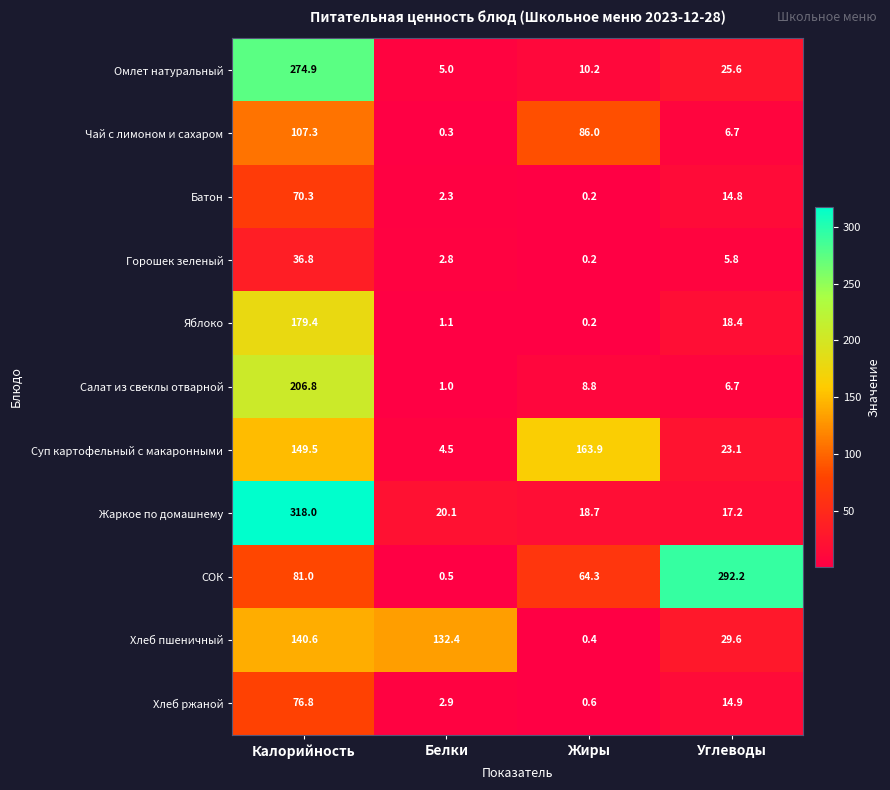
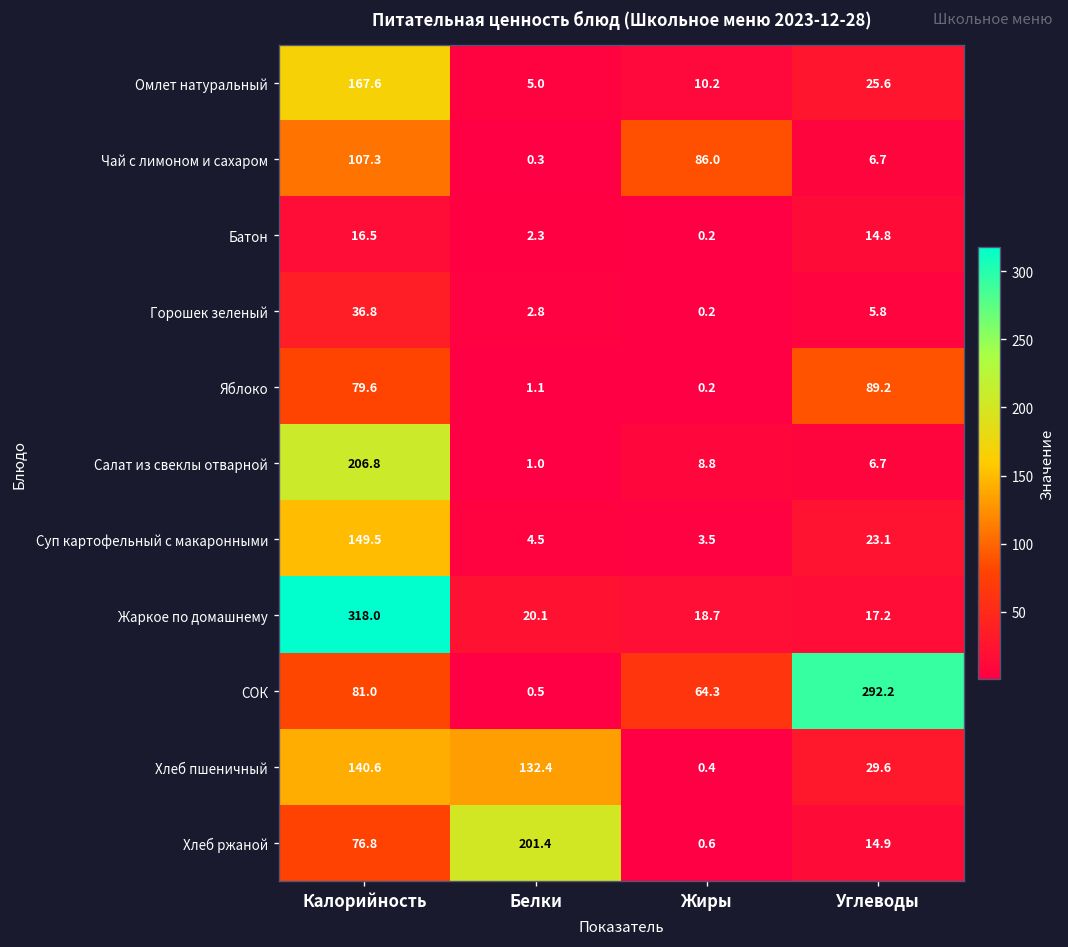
Омлет натуральный, Калорийность: 274.9 -> 167.6
Батон, Калорийность: 70.3 -> 16.5
Яблоко, Калорийность: 179.4 -> 79.6
Яблоко, Углеводы: 18.4 -> 89.2
Суп картофельный с макаронными, Жиры: 163.9 -> 3.5
Хлеб ржаной, Белки: 2.9 -> 201.4
